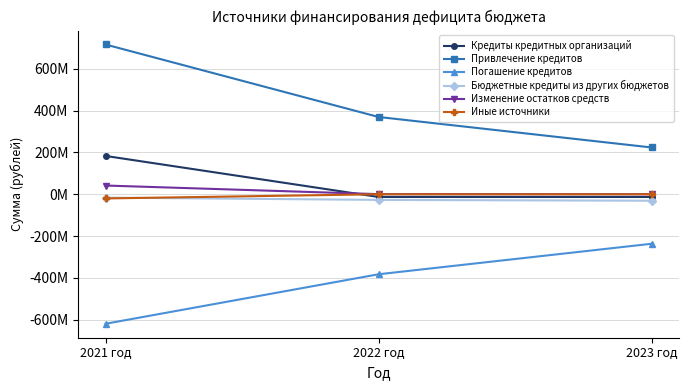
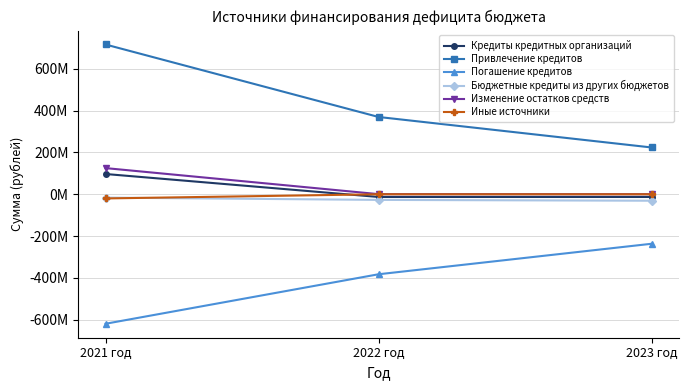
Кредиты кредитных организаций, 2021 год: 180000000 -> 100000000
Изменение остатков средств, 2021 год: 40000000 -> 130000000
